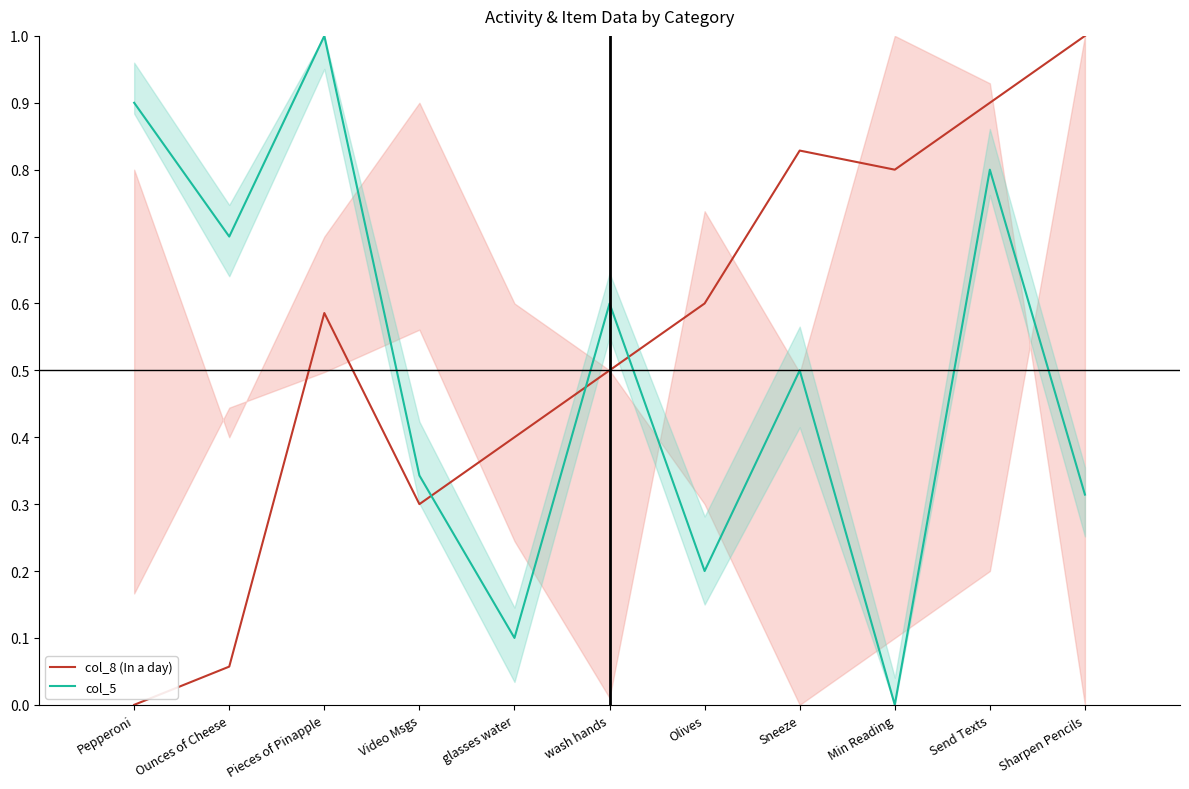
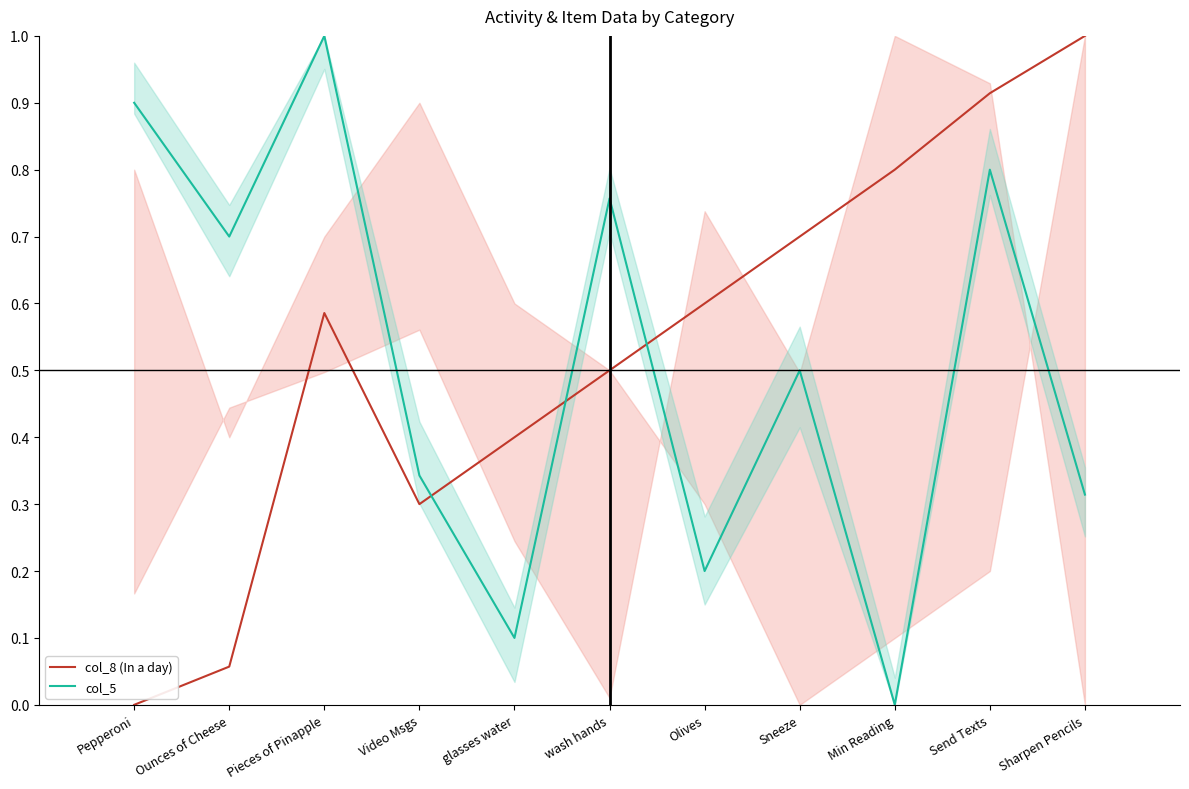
col_5, wash hands: 0.60 -> 0.76
col_8 (In a day), Sneeze: 0.83 -> 0.70
col_8 (In a day), Send Texts: 0.90 -> 0.91
